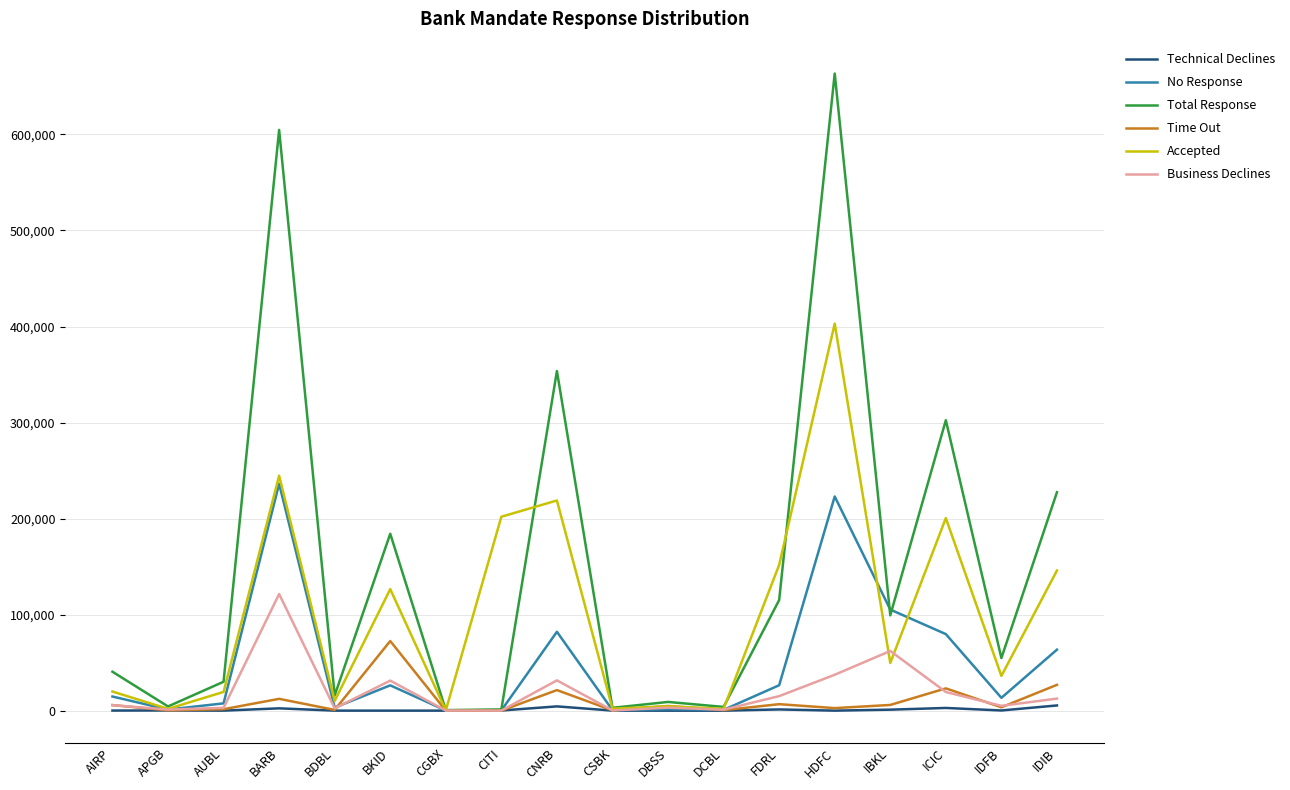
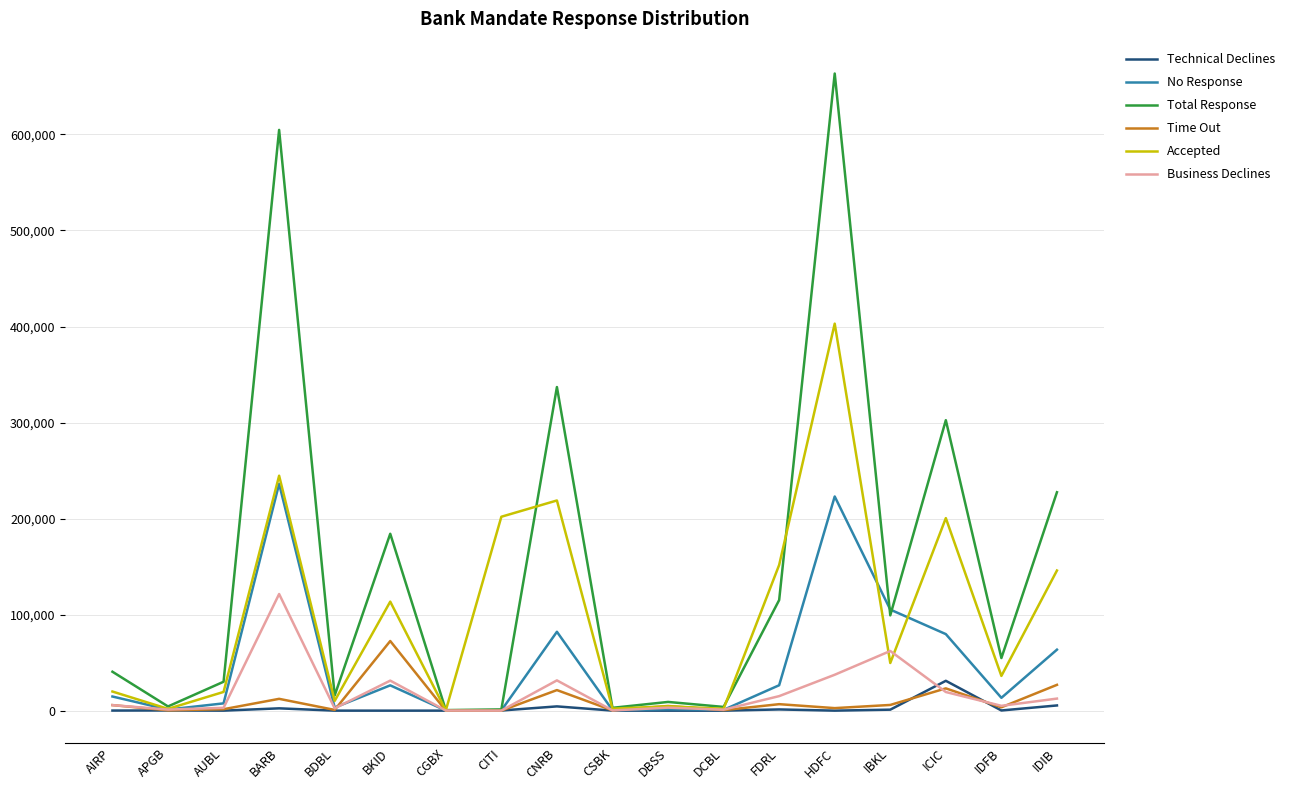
Accepted, BKID: 130,000 -> 110,000
Total Response, CNRB: 350,000 -> 340,000
Technical Declines, ICIC: 0 -> 30,000
